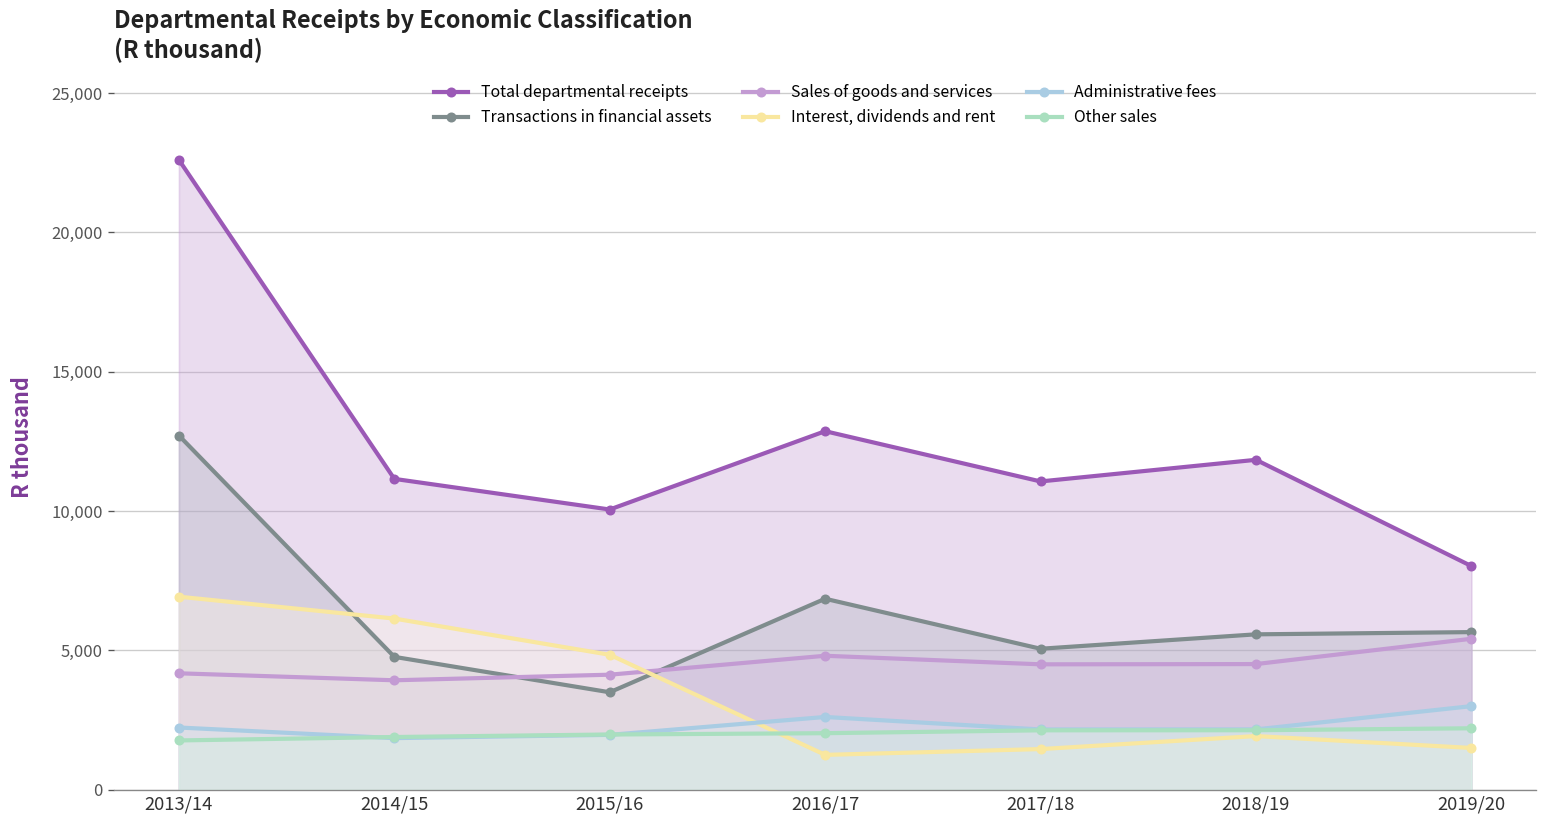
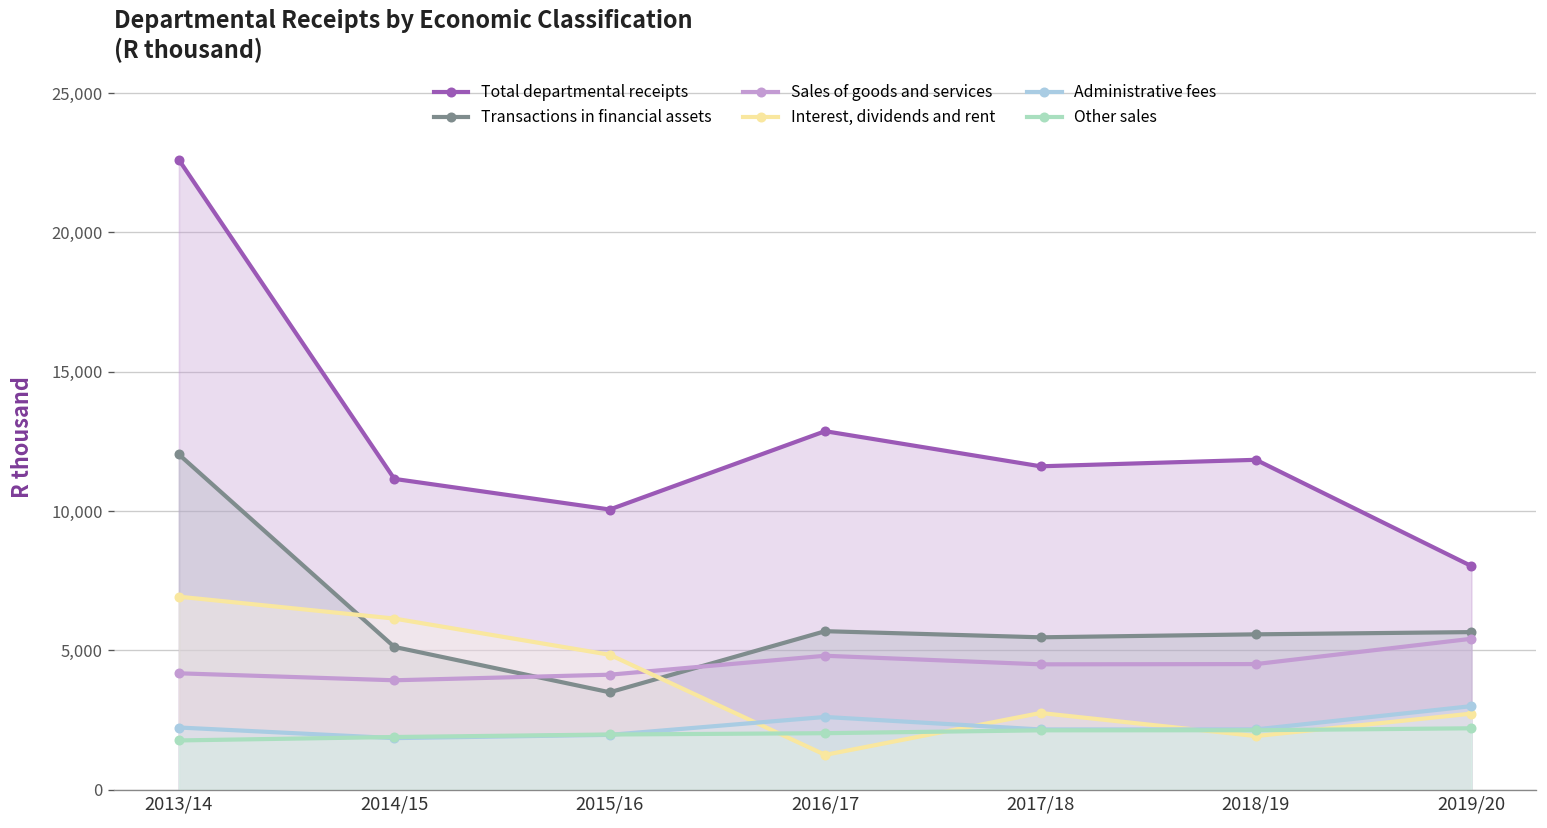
Transactions in financial assets, 2013/14: 12,700 -> 12,000
Transactions in financial assets, 2014/15: 4,800 -> 5,100
Transactions in financial assets, 2016/17: 6,900 -> 5,700
Total departmental receipts, 2017/18: 11,100 -> 11,600
Transactions in financial assets, 2017/18: 5,100 -> 5,500
Interest, dividends and rent, 2017/18: 1,500 -> 2,800
Interest, dividends and rent, 2019/20: 1,500 -> 2,700
